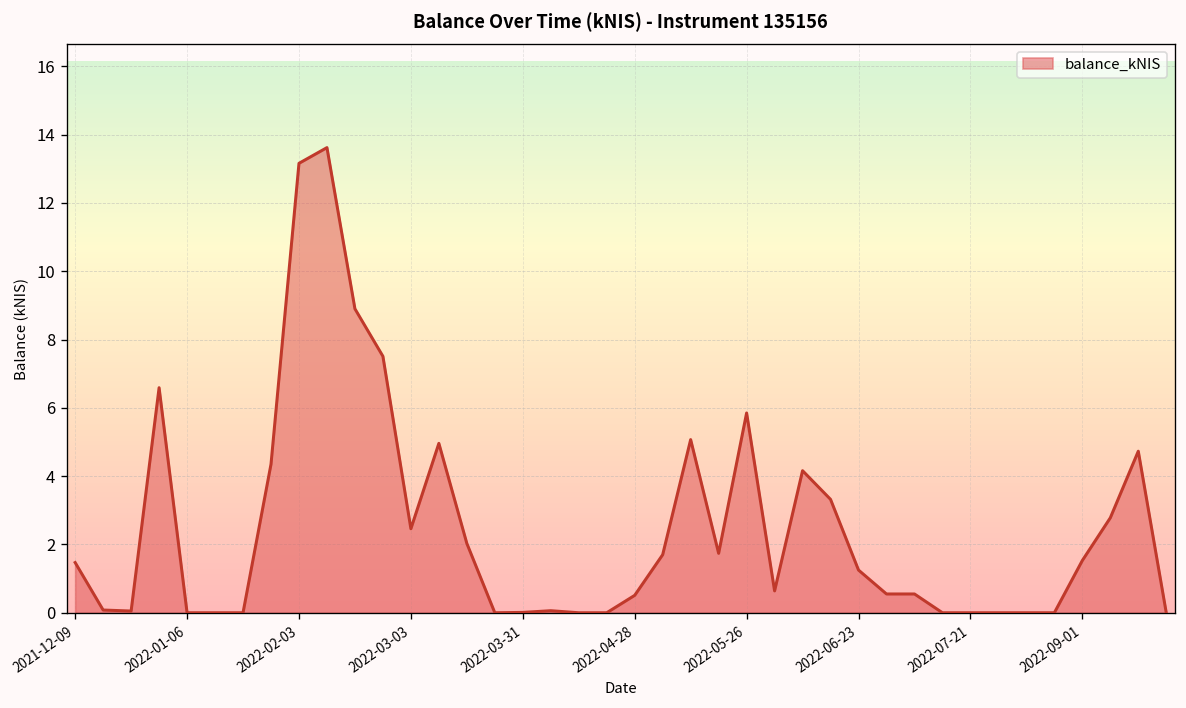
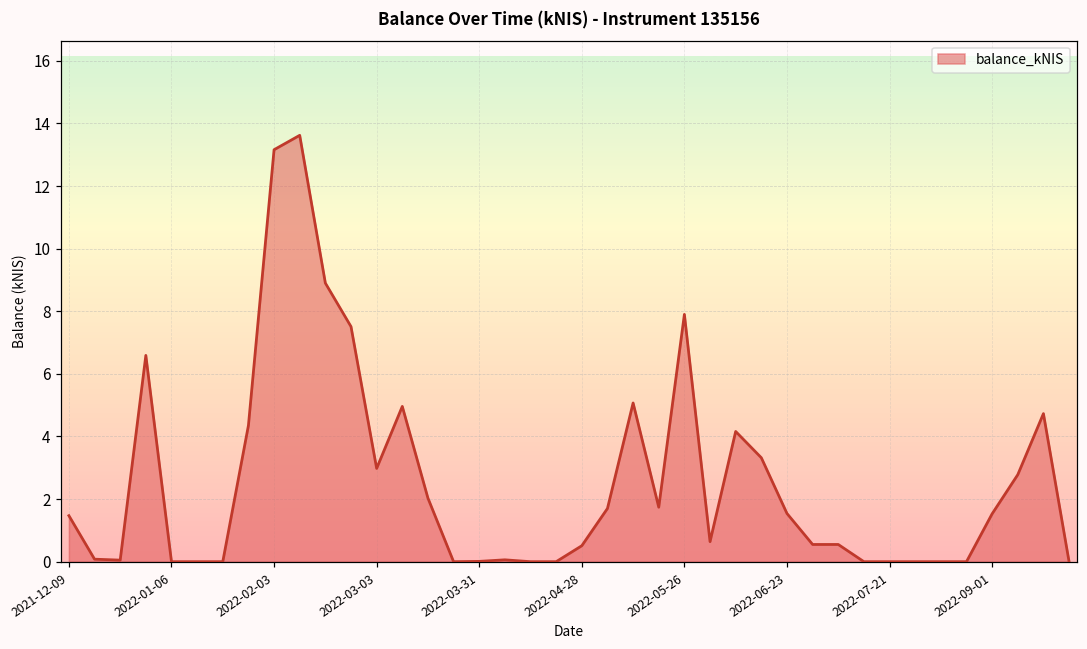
2022-03-03: 2.5 -> 3.0
2022-05-26: 5.9 -> 7.9
2022-06-23: 1.3 -> 1.5
